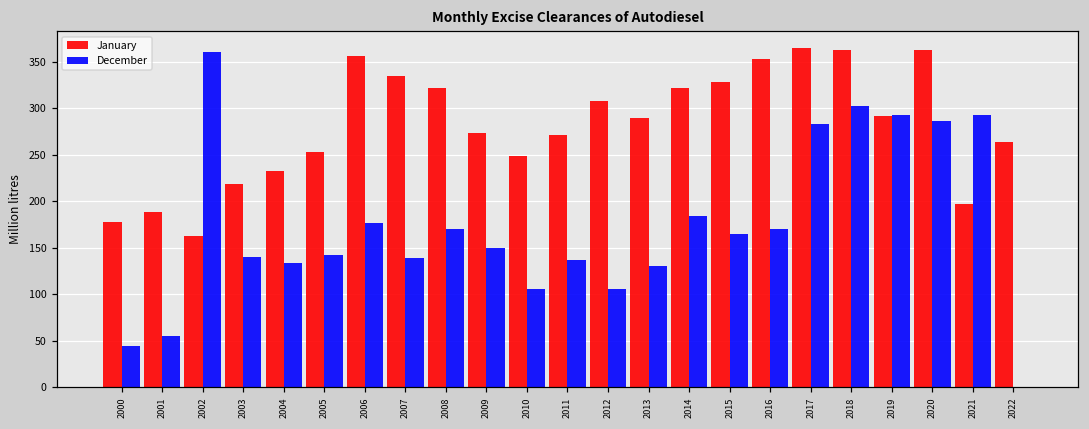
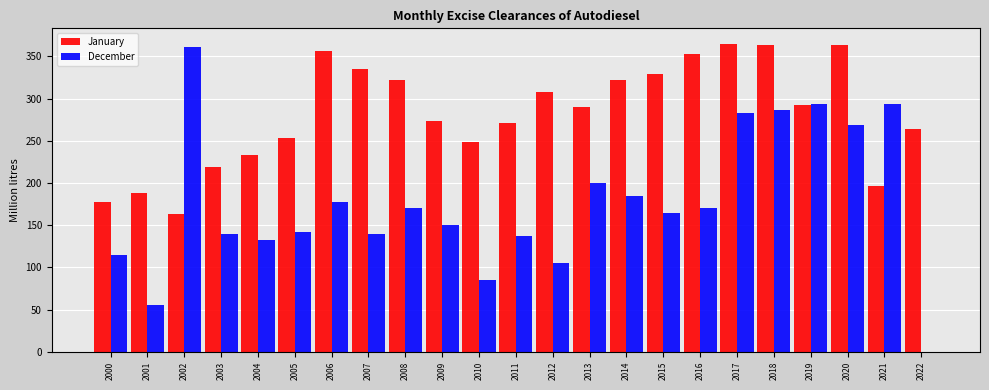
December, 2000: 40 -> 120
December, 2010: 110 -> 90
December, 2013: 130 -> 200
December, 2018: 300 -> 290
December, 2020: 290 -> 270
